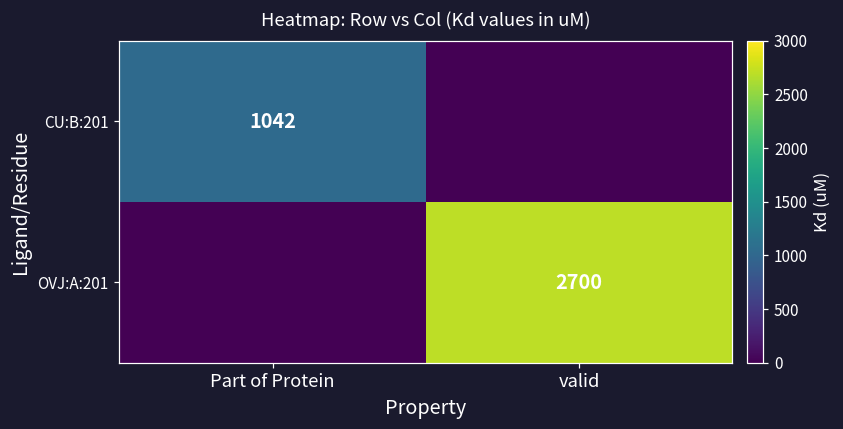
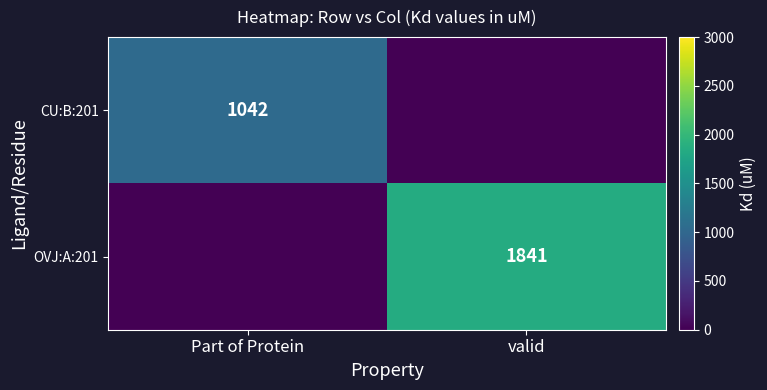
OVJ:A:201, valid: 2700 -> 1841
